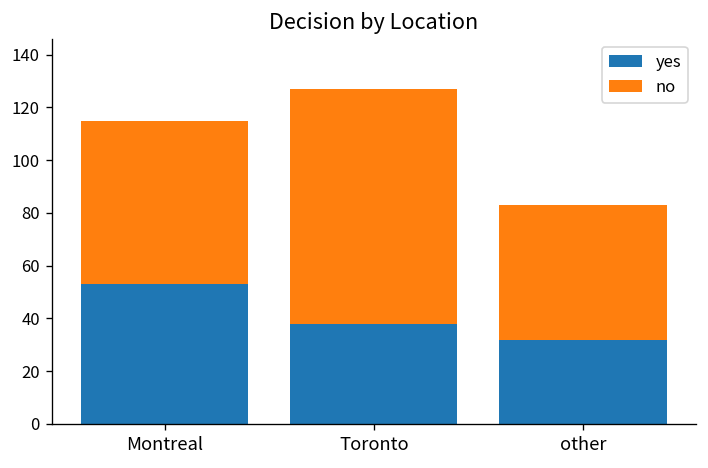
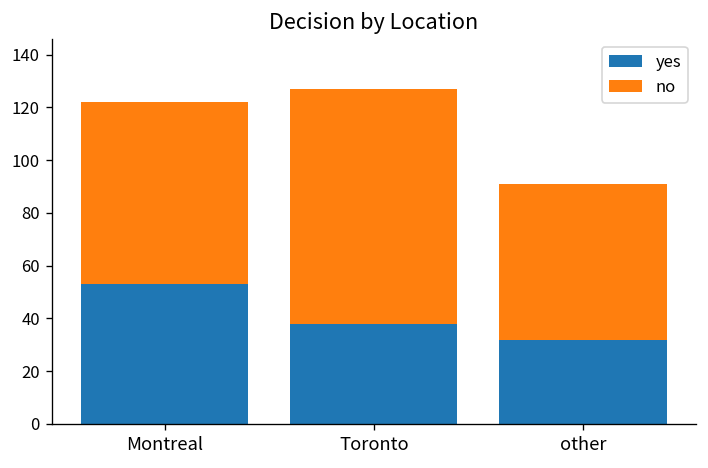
no, Montreal: 62 -> 69
no, other: 51 -> 59
